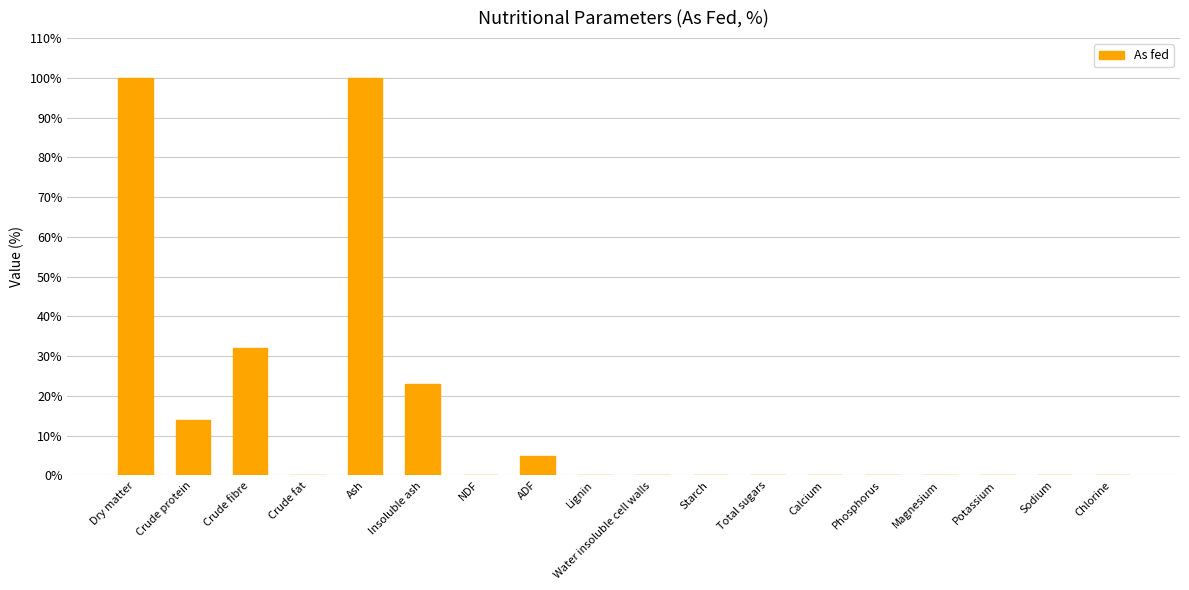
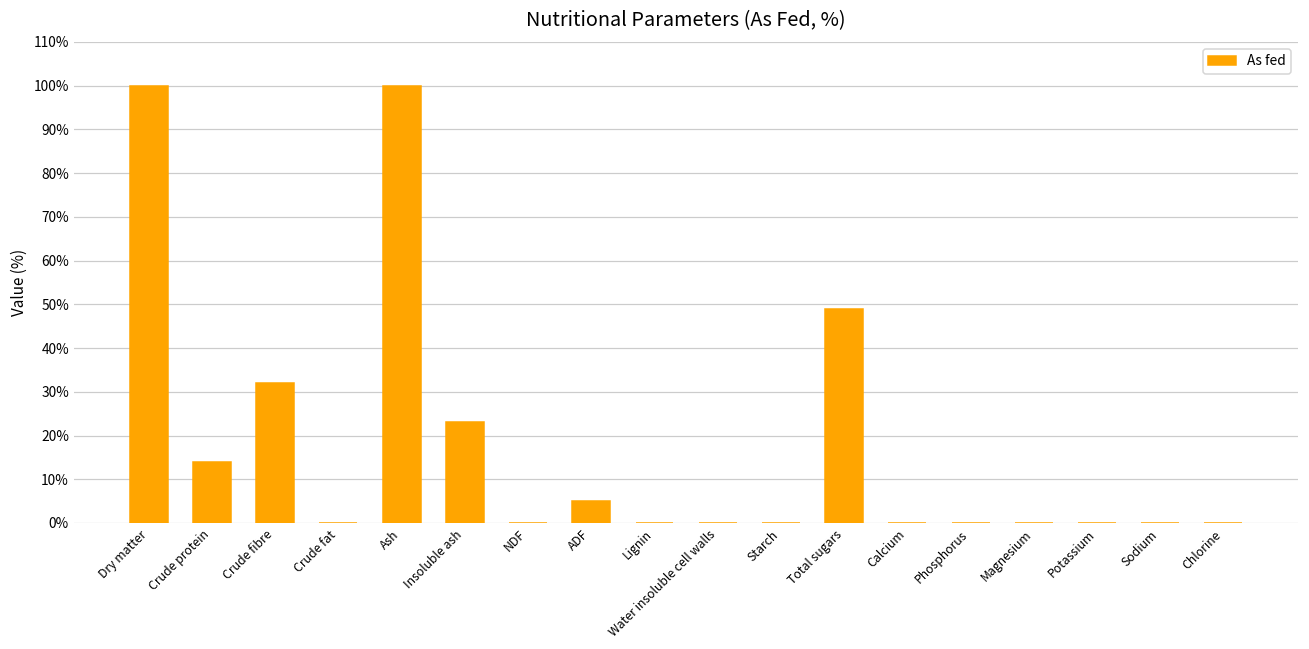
Total sugars: 0% -> 49%
